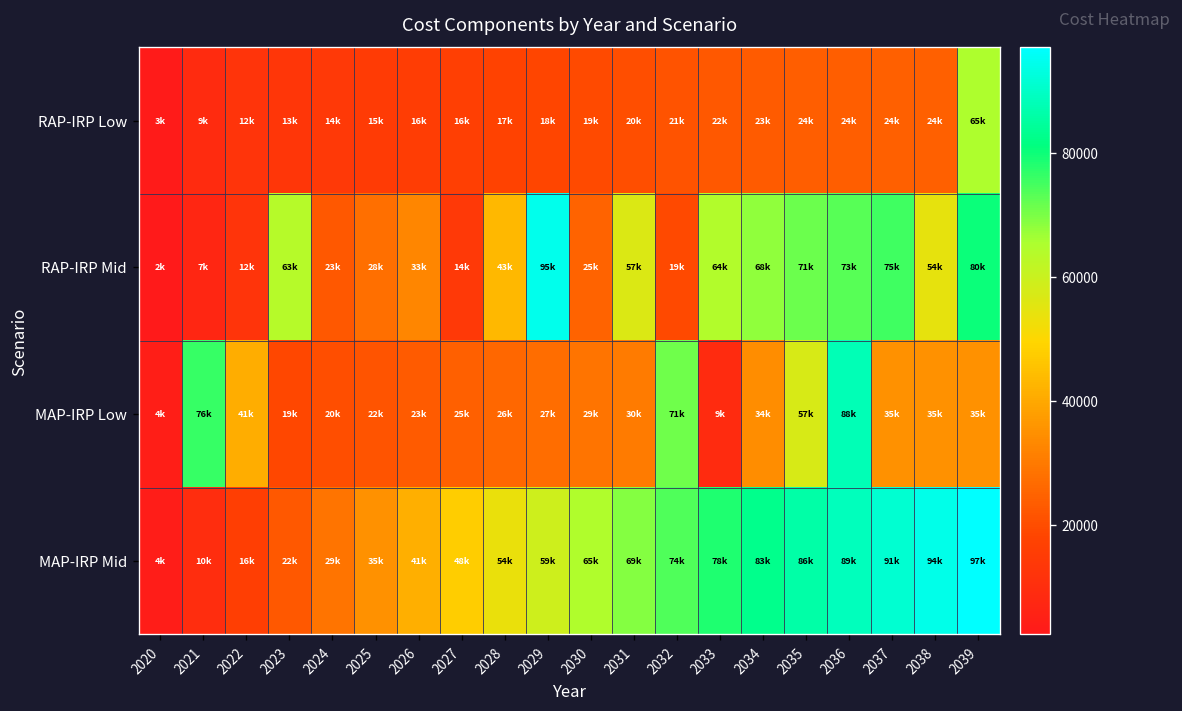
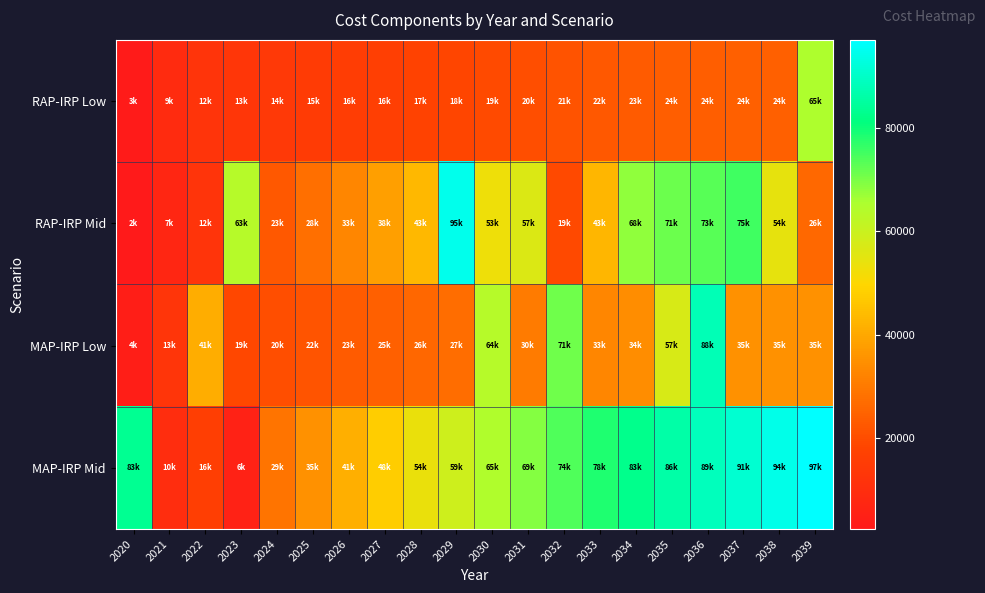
RAP-IRP Mid, 2027: 14k -> 38k
RAP-IRP Mid, 2030: 25k -> 53k
RAP-IRP Mid, 2033: 64k -> 43k
RAP-IRP Mid, 2039: 80k -> 26k
MAP-IRP Low, 2021: 76k -> 13k
MAP-IRP Low, 2030: 29k -> 64k
MAP-IRP Low, 2033: 9k -> 33k
MAP-IRP Mid, 2020: 4k -> 83k
MAP-IRP Mid, 2023: 22k -> 6k
